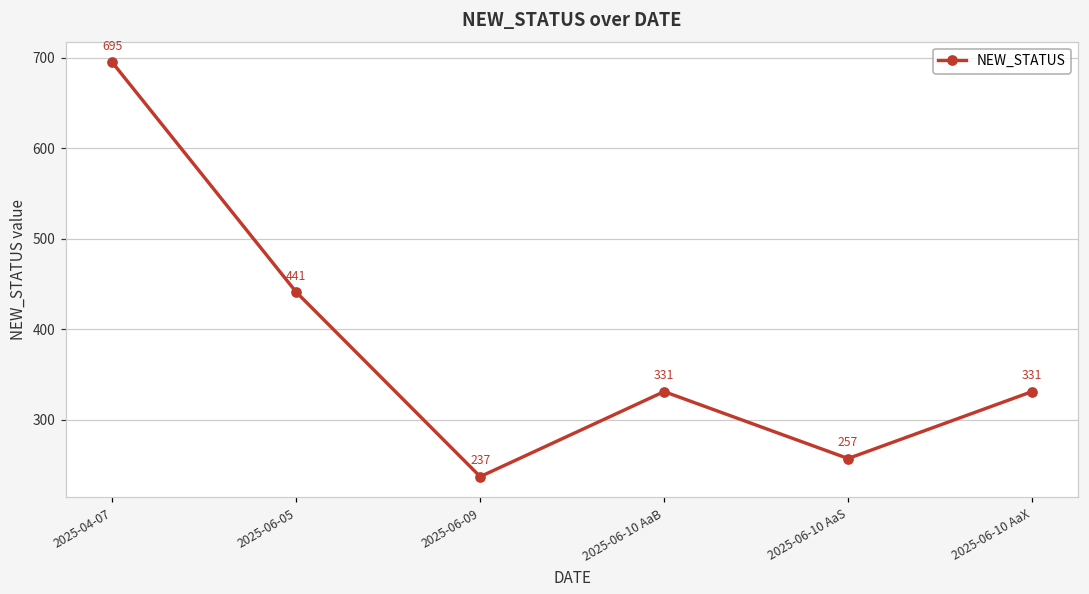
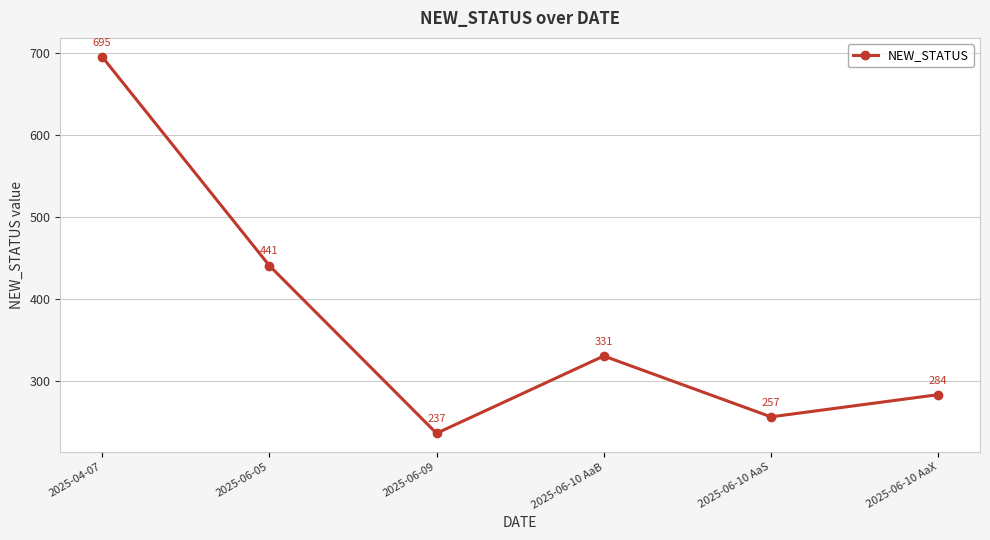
2025-06-10 AaX: 331 -> 284
